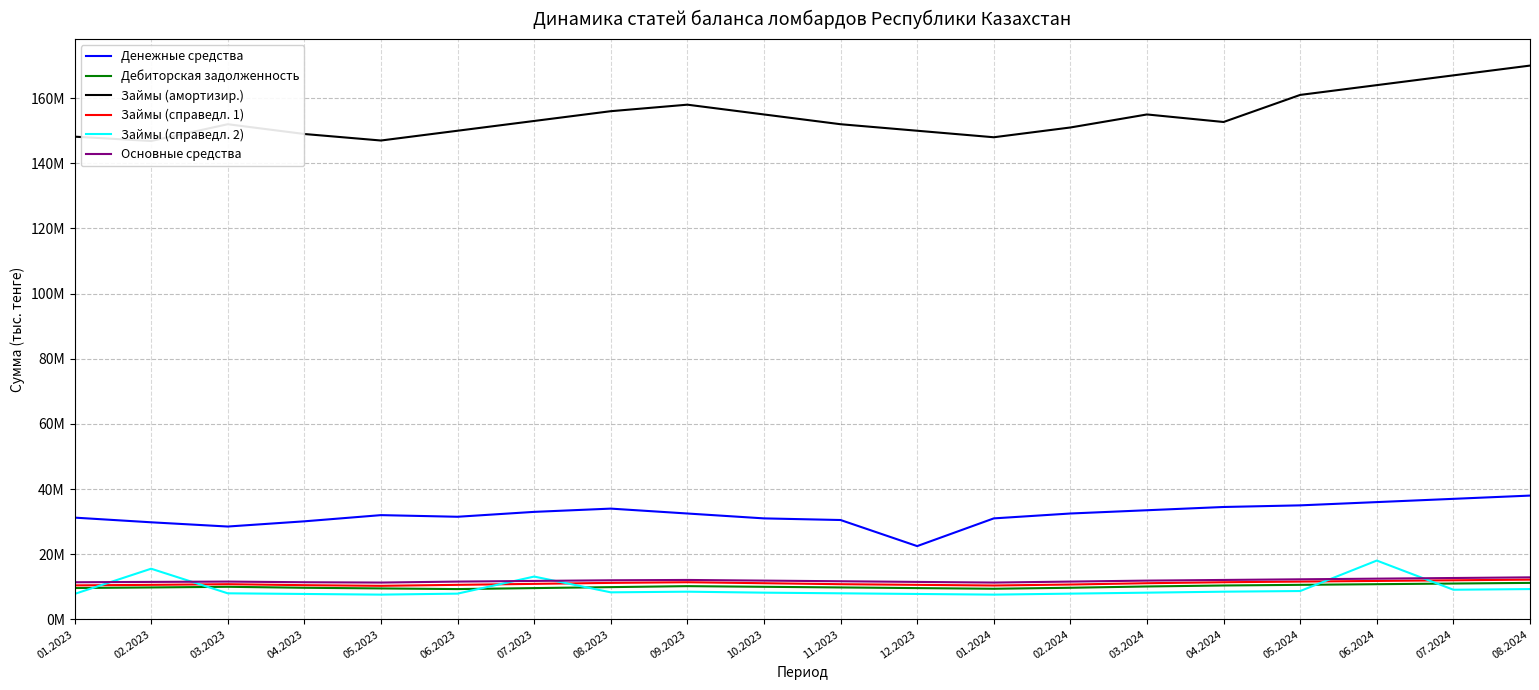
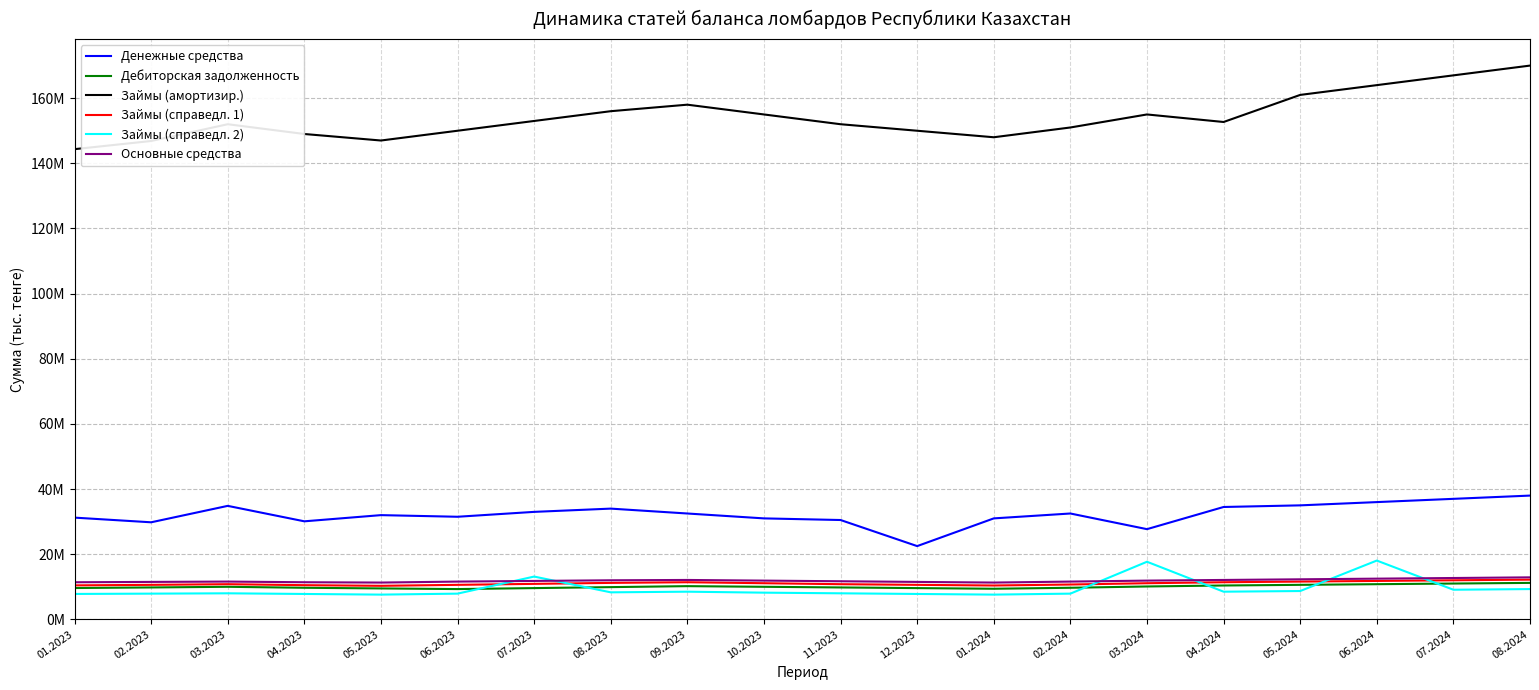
Займы (амортизир.), 01.2023: 148000000 -> 144000000
Займы (справедл. 2), 02.2023: 16000000 -> 8000000
Денежные средства, 03.2023: 29000000 -> 35000000
Денежные средства, 03.2024: 34000000 -> 28000000
Займы (справедл. 2), 03.2024: 8000000 -> 18000000
